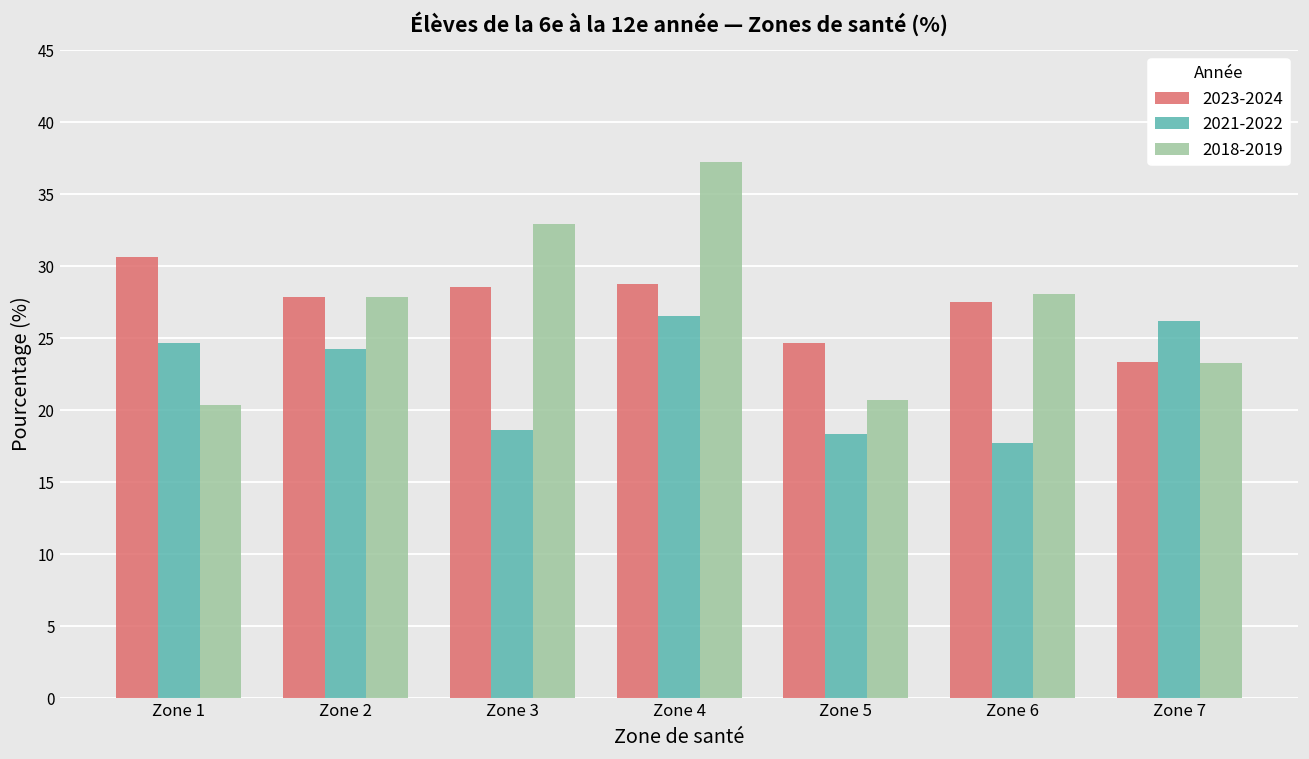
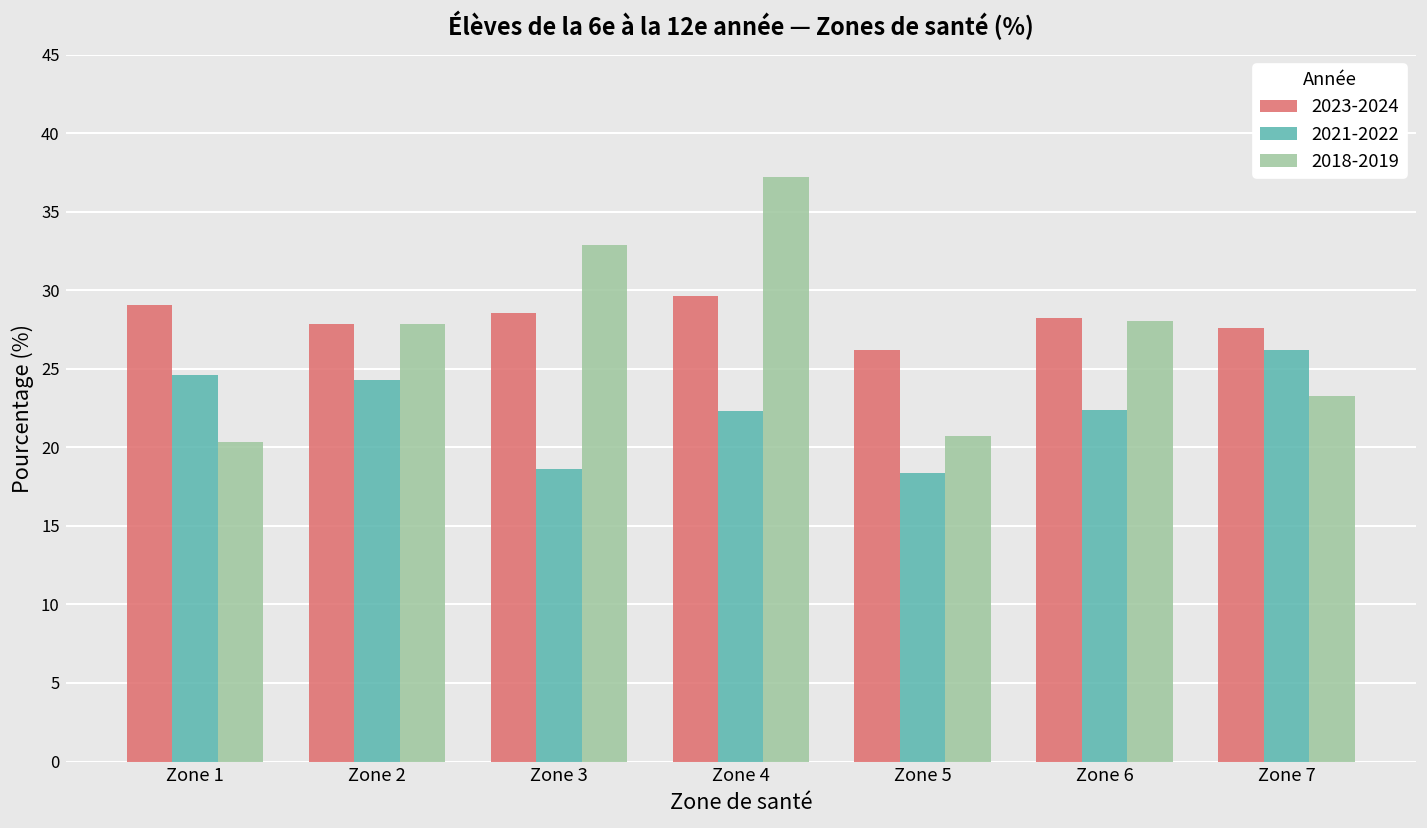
2023-2024, Zone 1: 30.7 -> 29.1
2023-2024, Zone 4: 28.8 -> 29.7
2021-2022, Zone 4: 26.6 -> 22.3
2023-2024, Zone 5: 24.7 -> 26.2
2023-2024, Zone 6: 27.5 -> 28.2
2021-2022, Zone 6: 17.7 -> 22.4
2023-2024, Zone 7: 23.4 -> 27.6
